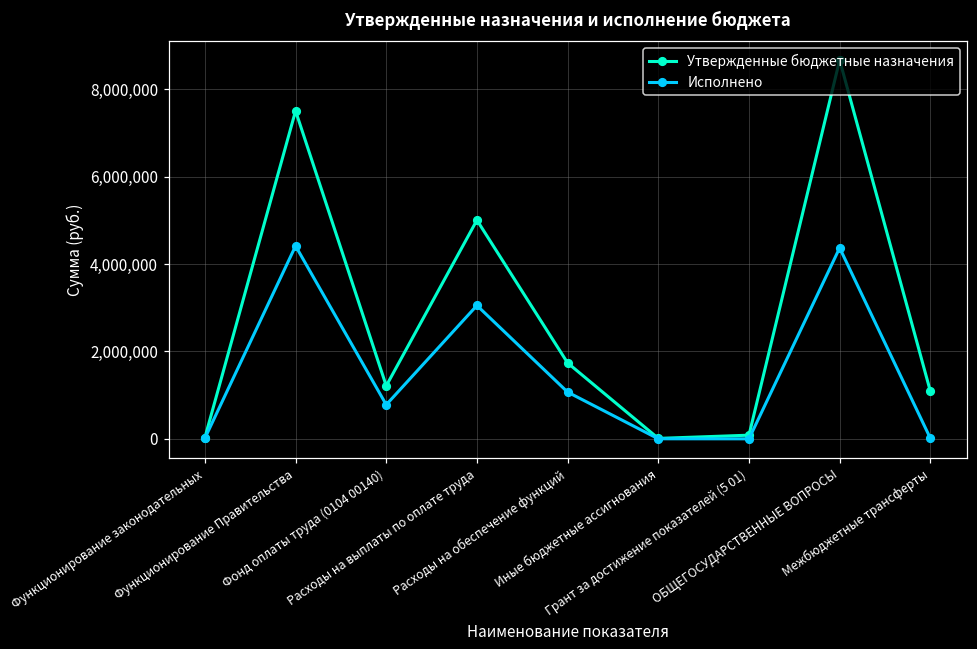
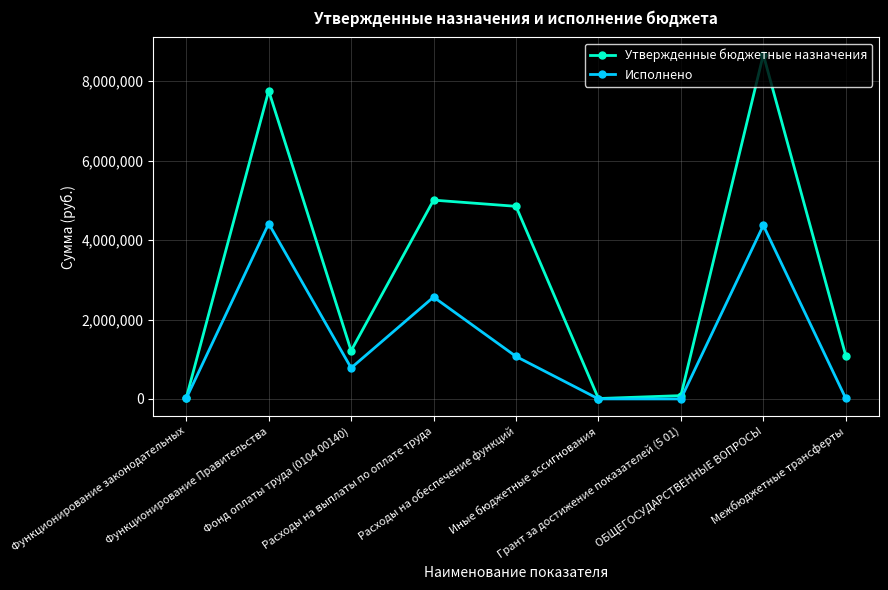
Утвержденные бюджетные назначения, Функционирование Правительства: 7,500,000 -> 7,800,000
Исполнено, Расходы на выплаты по оплате труда: 3,100,000 -> 2,600,000
Утвержденные бюджетные назначения, Расходы на обеспечение функций: 1,700,000 -> 4,800,000
